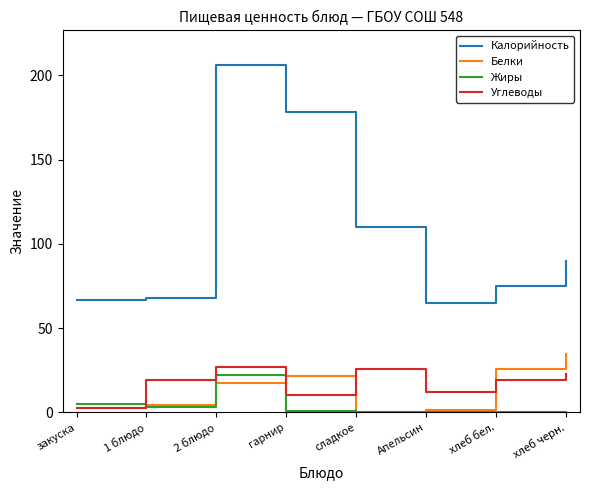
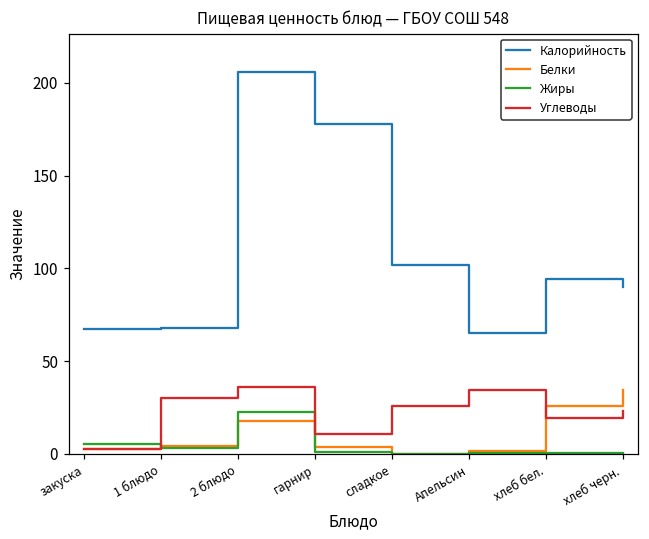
Углеводы, 1 блюдо: 19 -> 30
Углеводы, 2 блюдо: 27 -> 36
Белки, гарнир: 22 -> 3
Калорийность, сладкое: 110 -> 102
Углеводы, Апельсин: 12 -> 34
Калорийность, хлеб бел.: 75 -> 94
